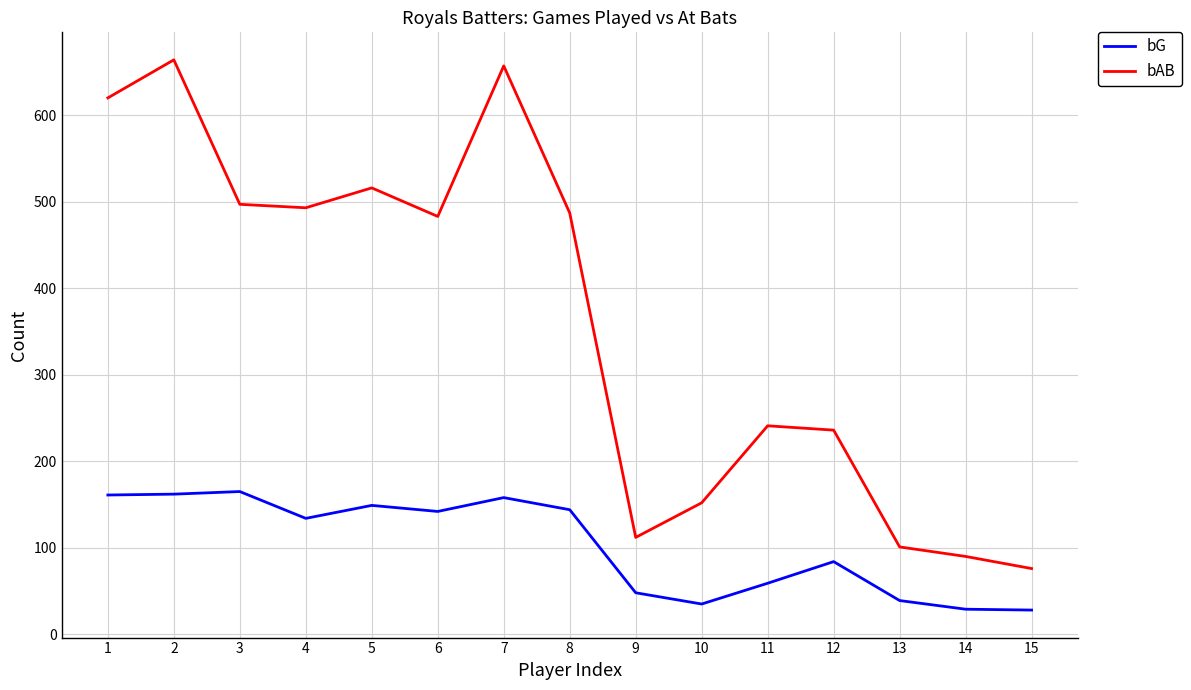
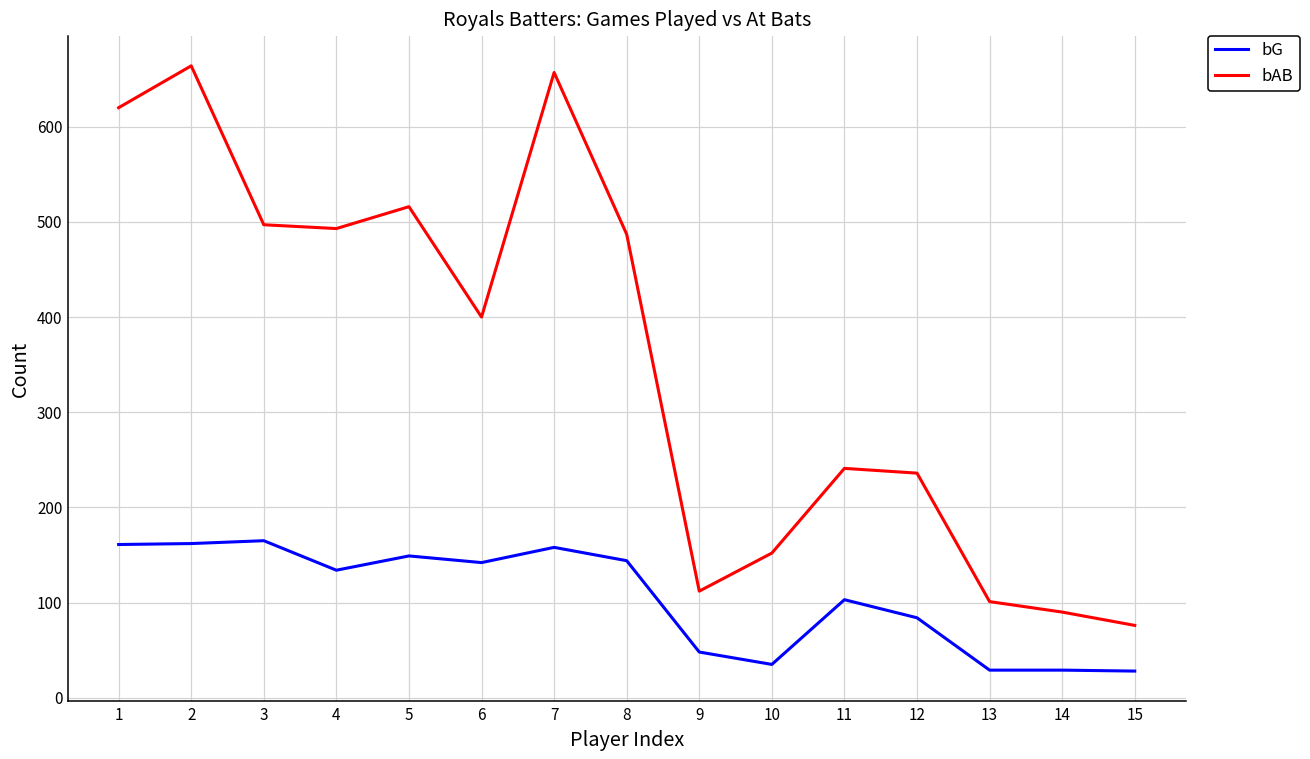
bAB, 6: 480 -> 400
bG, 11: 60 -> 100
bG, 13: 40 -> 30
